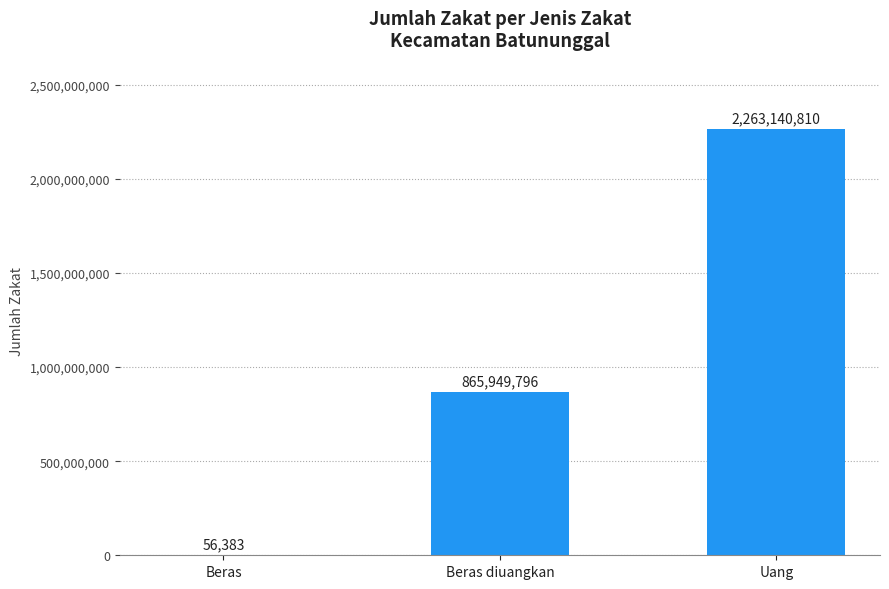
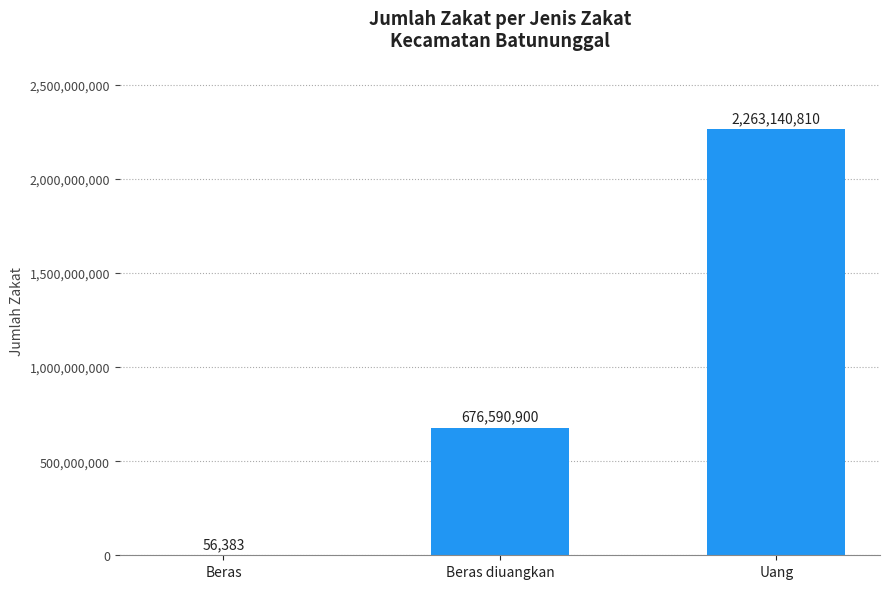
Beras diuangkan: 865,949,796 -> 676,590,900
